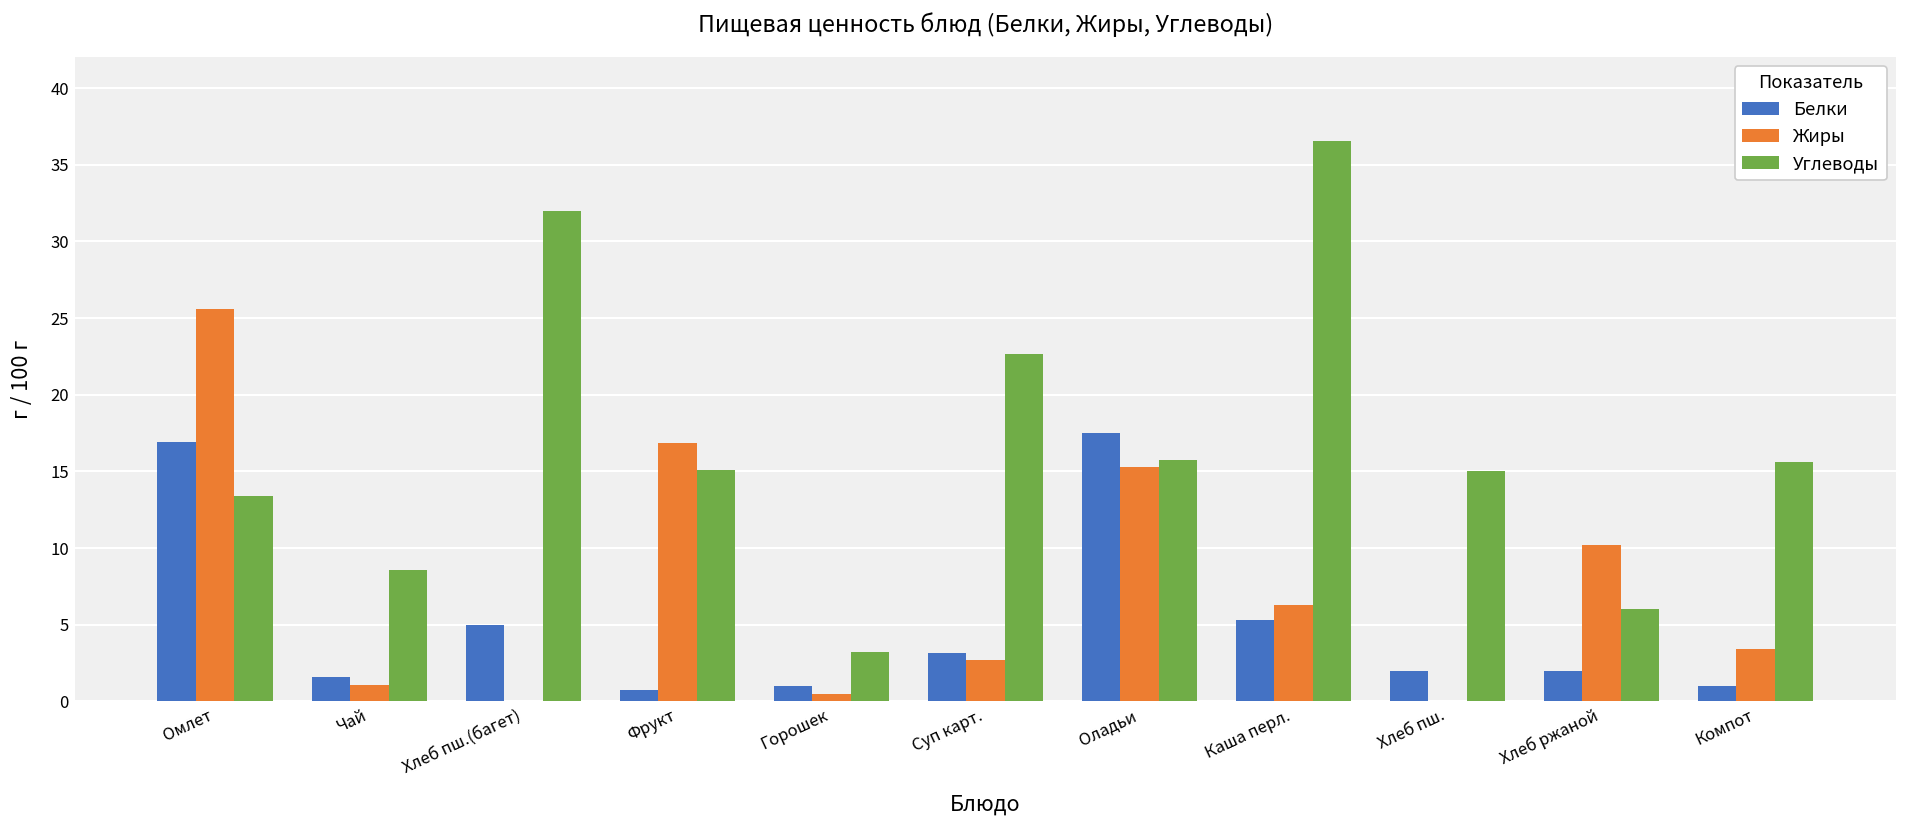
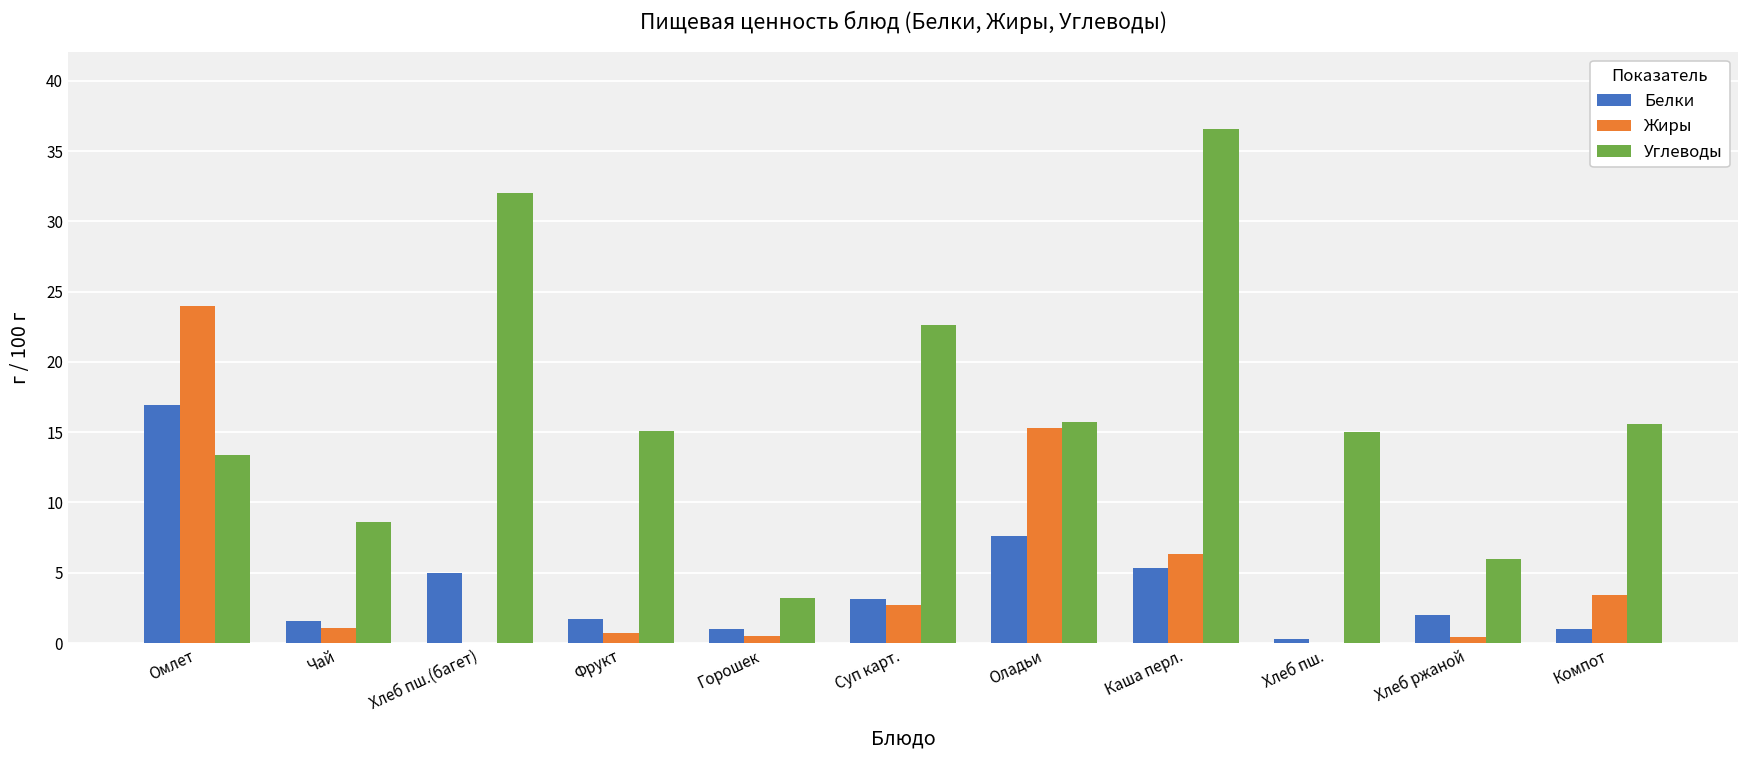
Жиры, Омлет: 25.6 -> 24.0
Белки, Фрукт: 0.7 -> 1.7
Жиры, Фрукт: 16.9 -> 0.7
Белки, Оладьи: 17.5 -> 7.6
Белки, Хлеб пш.: 2.0 -> 0.3
Жиры, Хлеб ржаной: 10.2 -> 0.4
